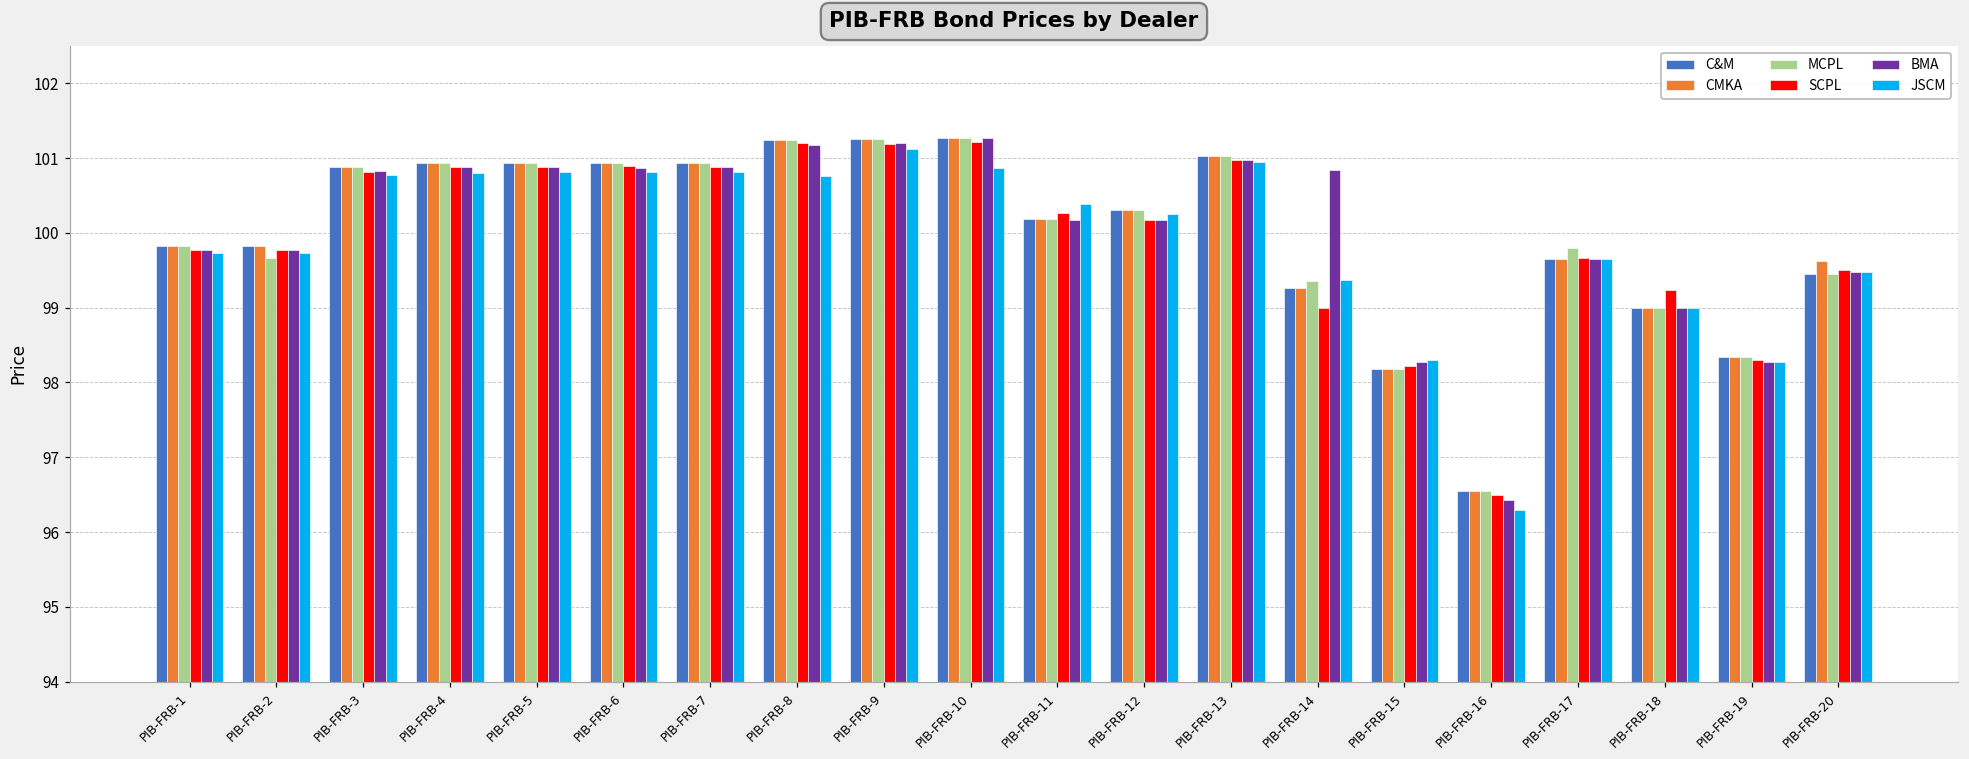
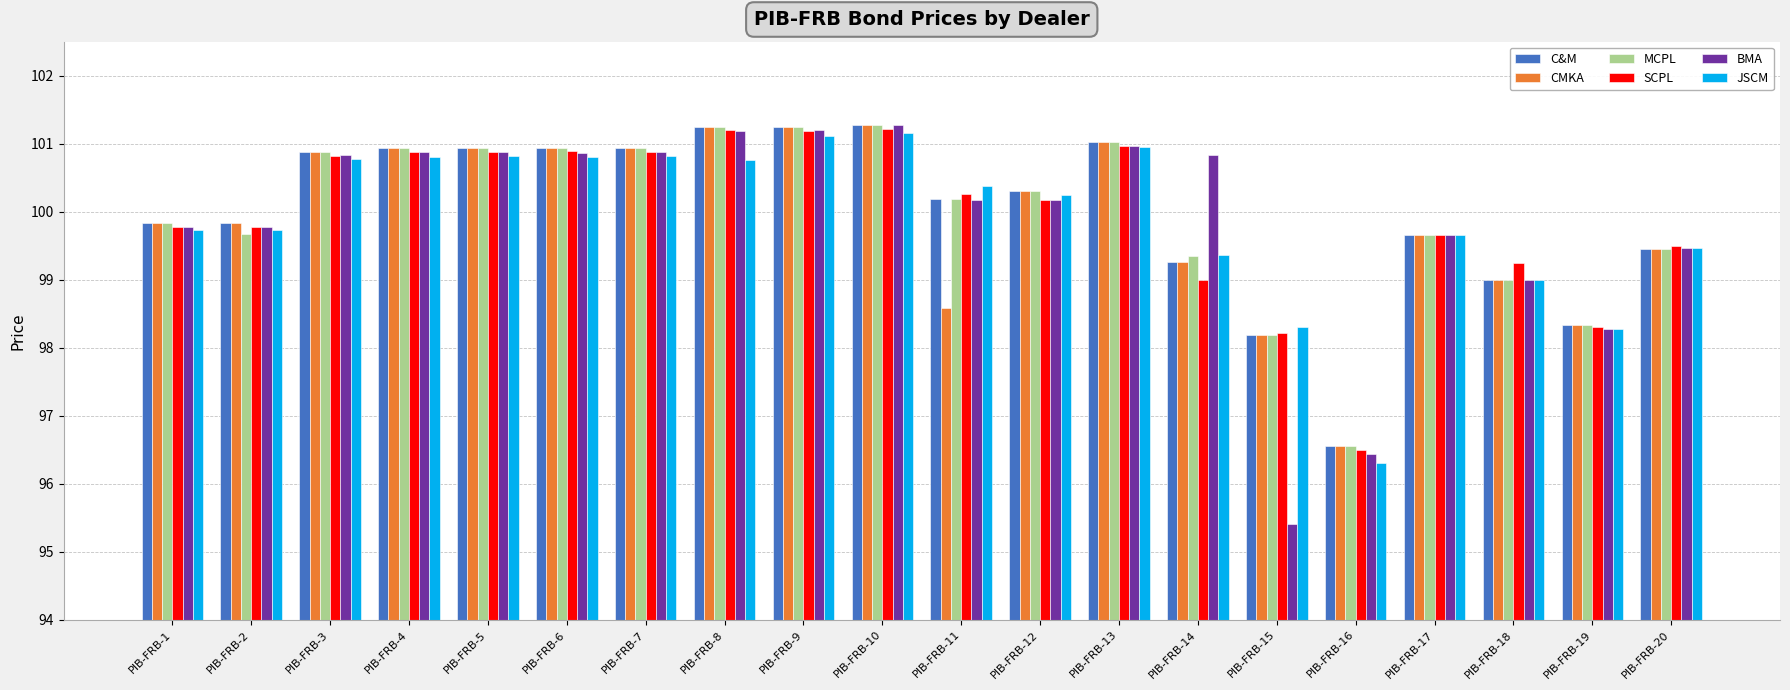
JSCM, PIB-FRB-10: 100.9 -> 101.2
CMKA, PIB-FRB-11: 100.2 -> 98.6
BMA, PIB-FRB-15: 98.3 -> 95.4
MCPL, PIB-FRB-17: 99.8 -> 99.7
CMKA, PIB-FRB-20: 99.6 -> 99.5
